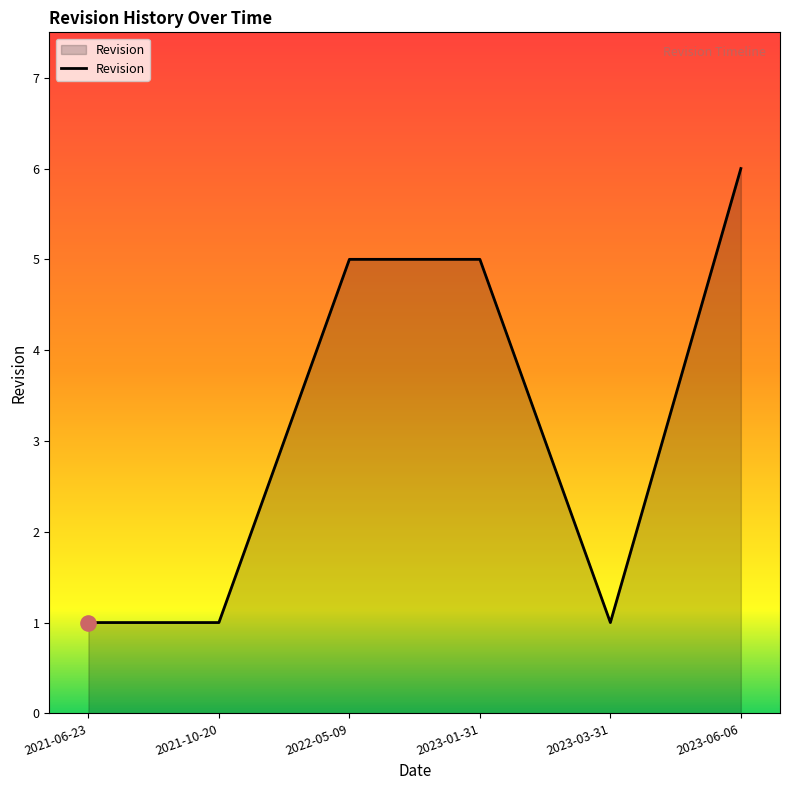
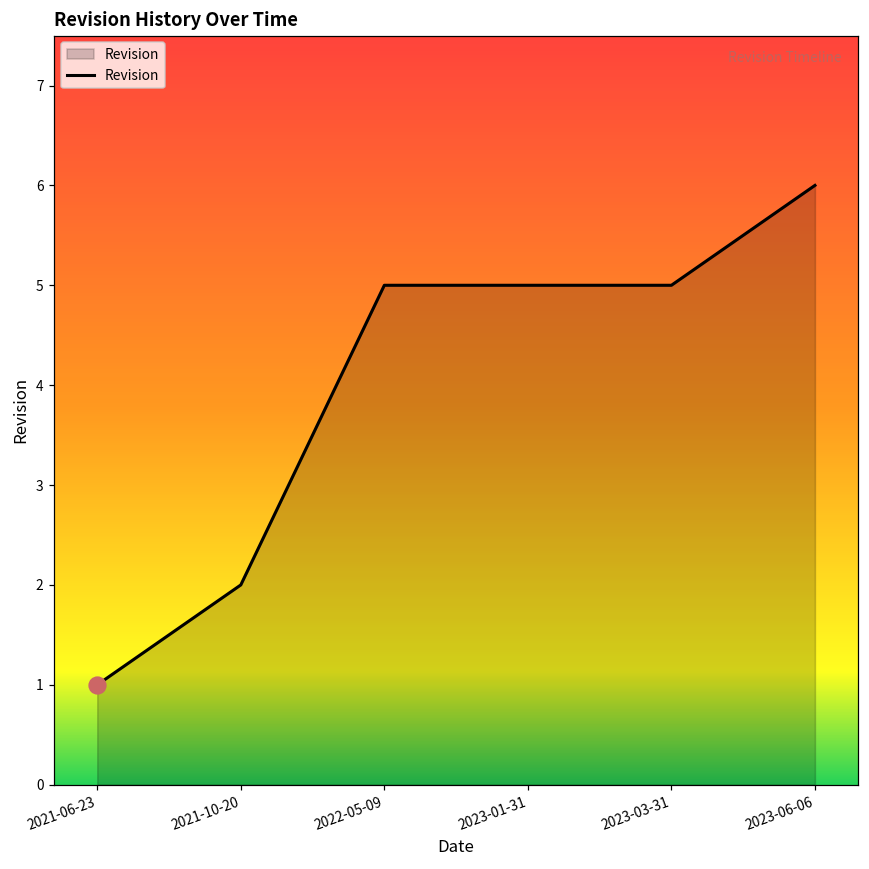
Revision, 2021-10-20: 1 -> 2
Revision, 2023-03-31: 1 -> 5
